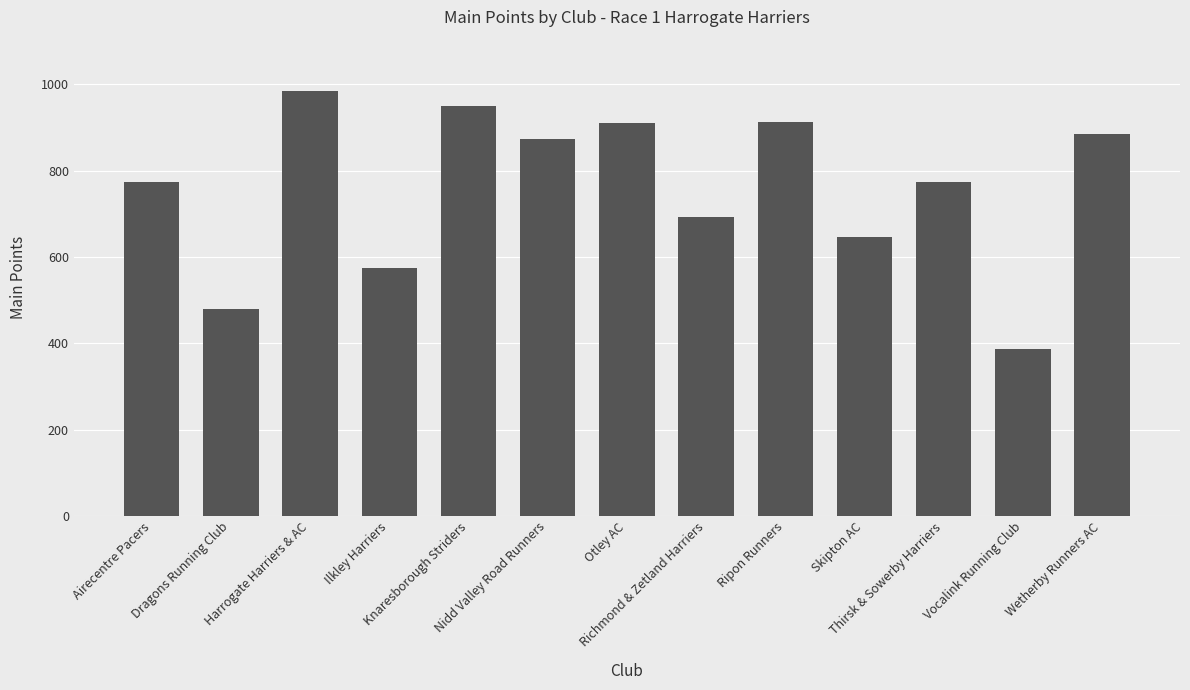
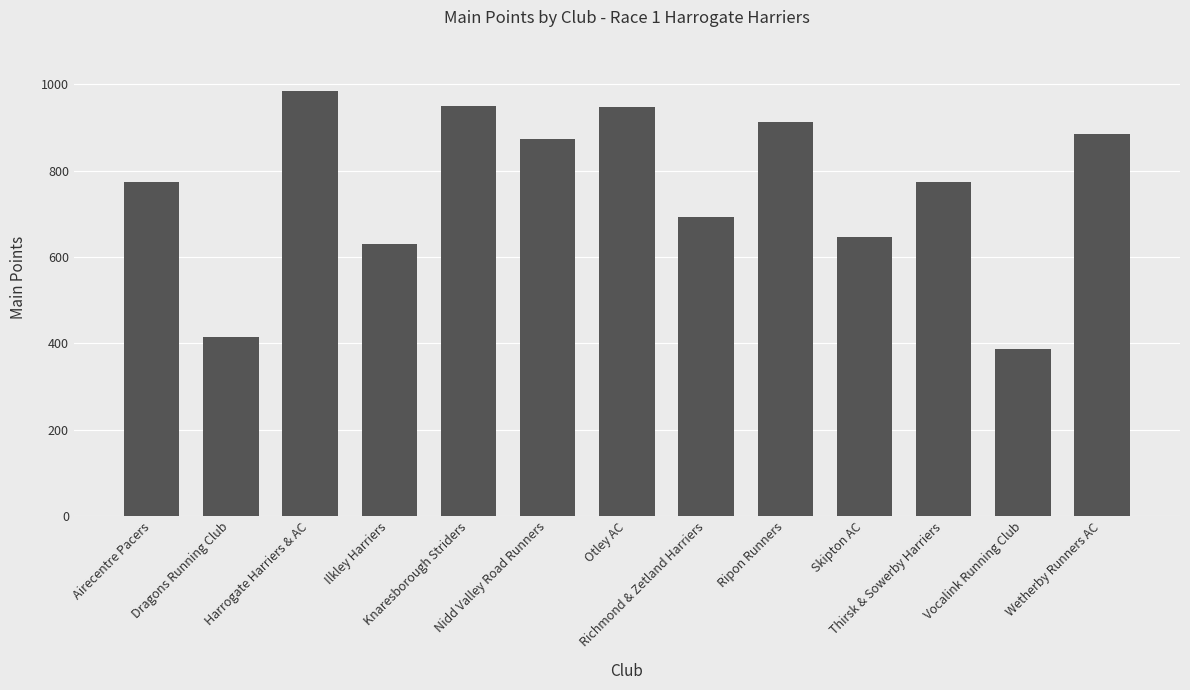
Dragons Running Club: 480 -> 410
Ilkley Harriers: 570 -> 630
Otley AC: 910 -> 950
